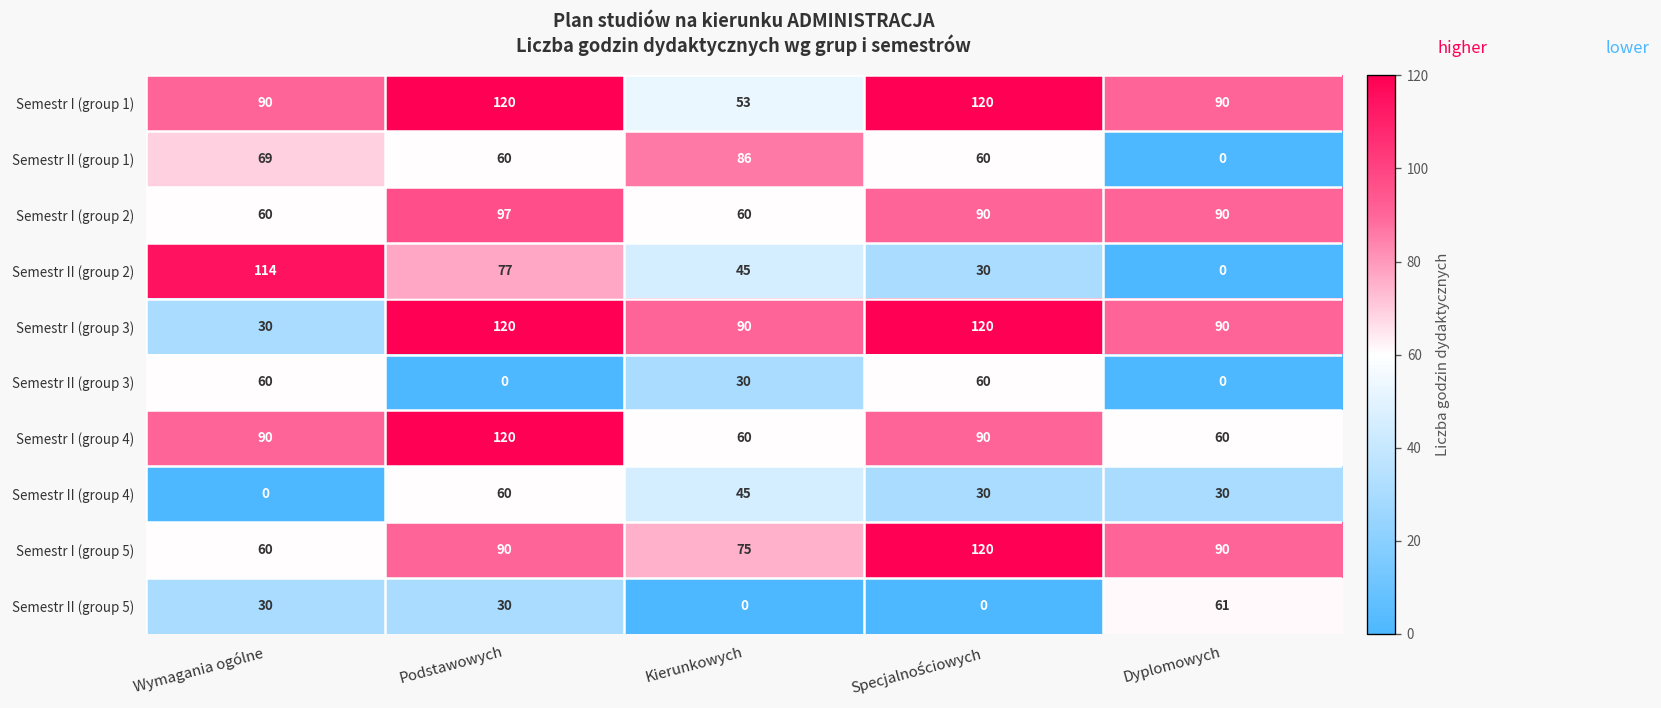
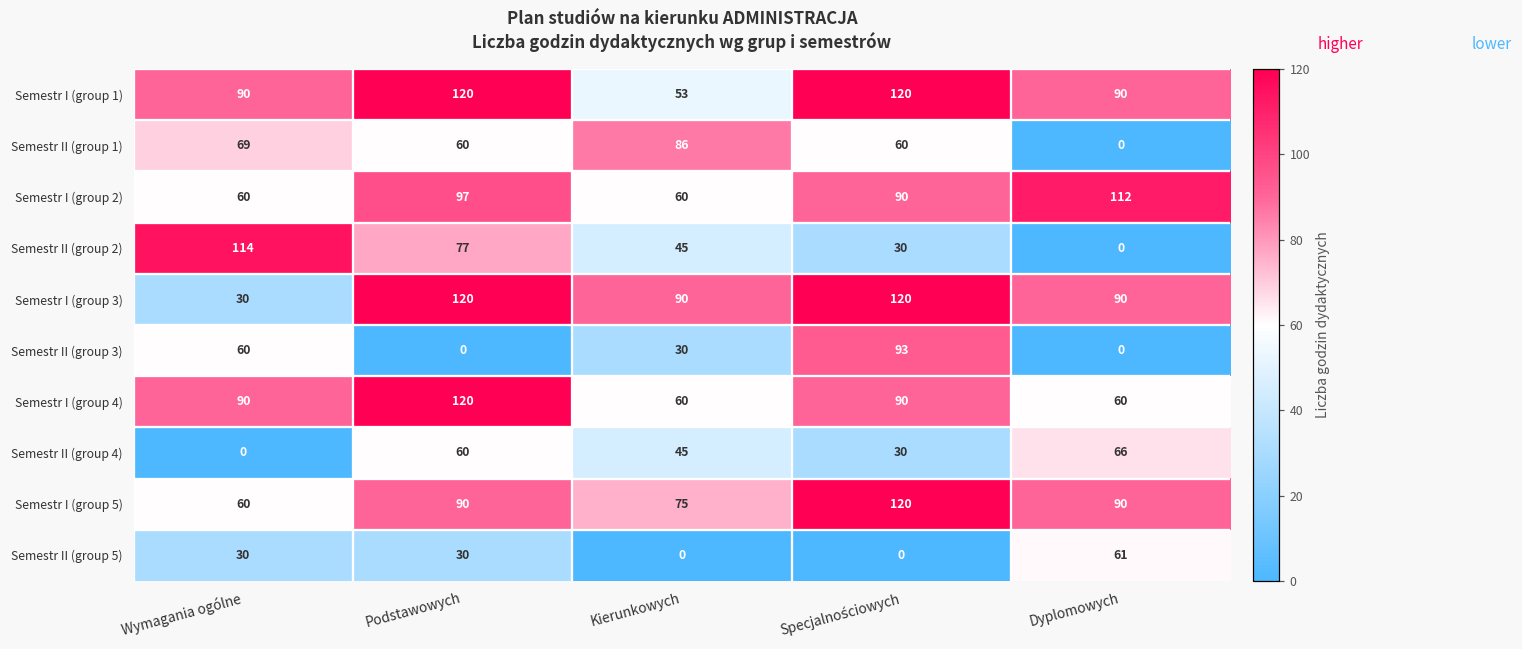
Semestr I (group 2), Dyplomowych: 90 -> 112
Semestr II (group 3), Specjalnościowych: 60 -> 93
Semestr II (group 4), Dyplomowych: 30 -> 66
